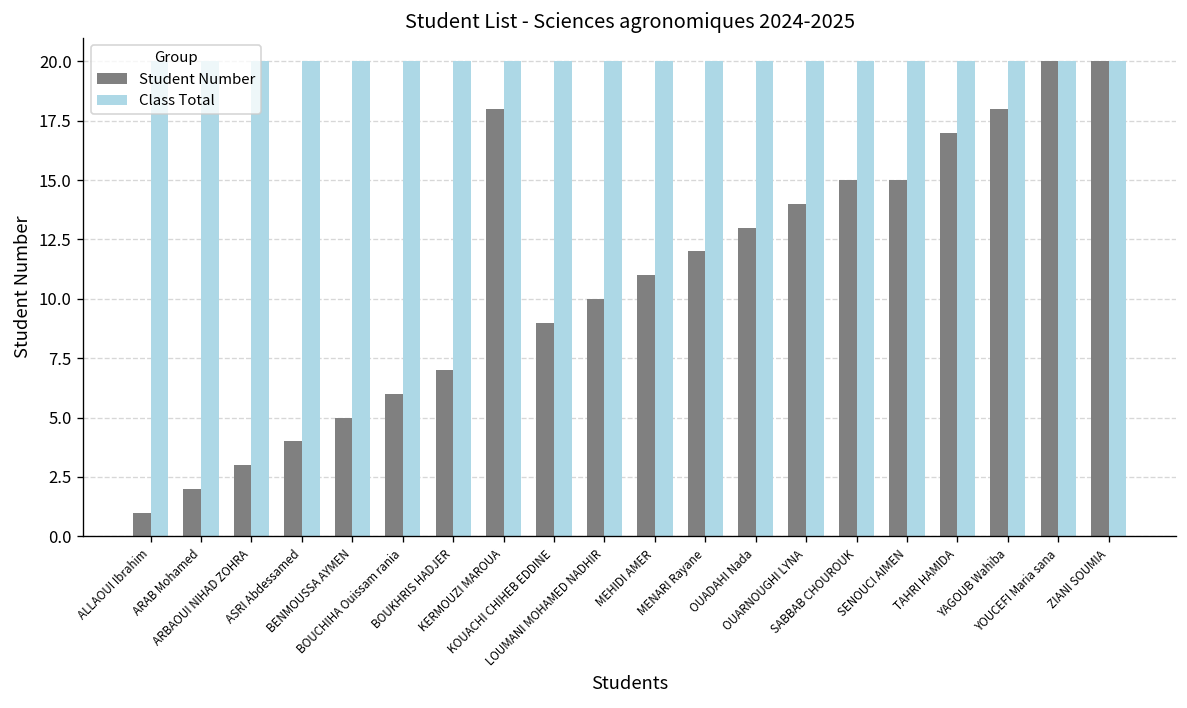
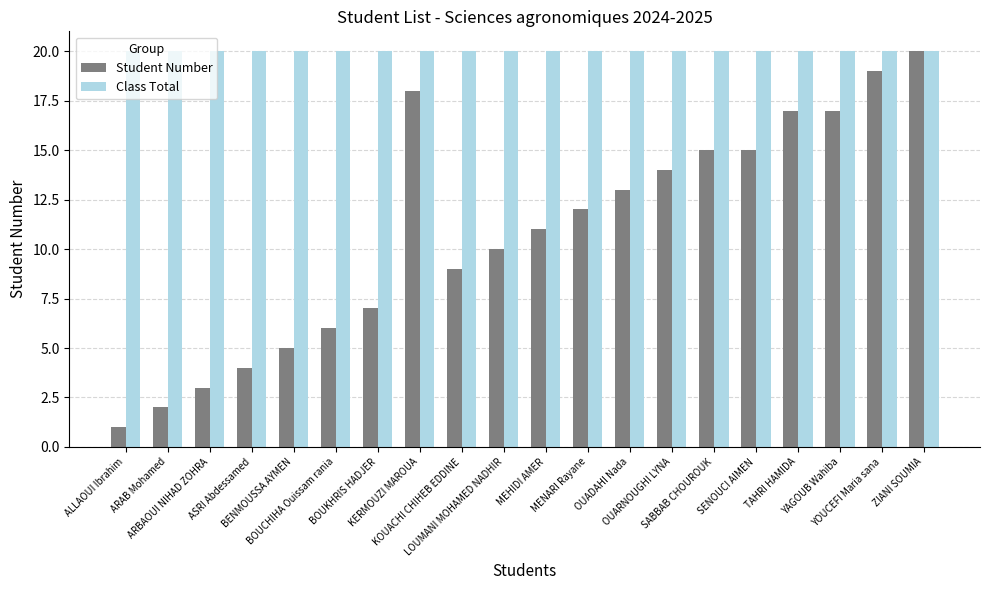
Student Number, YAGOUB Wahiba: 18 -> 17
Student Number, YOUCEFI Maria sana: 20 -> 19
